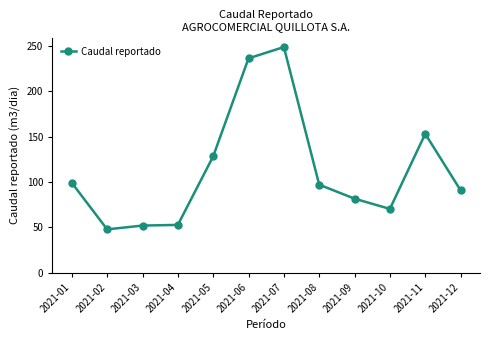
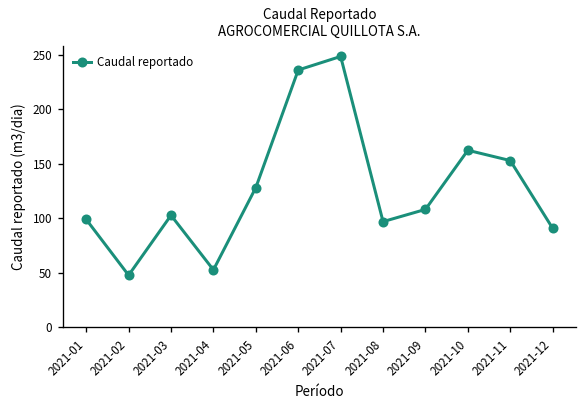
2021-03: 50 -> 100
2021-09: 80 -> 110
2021-10: 70 -> 160
